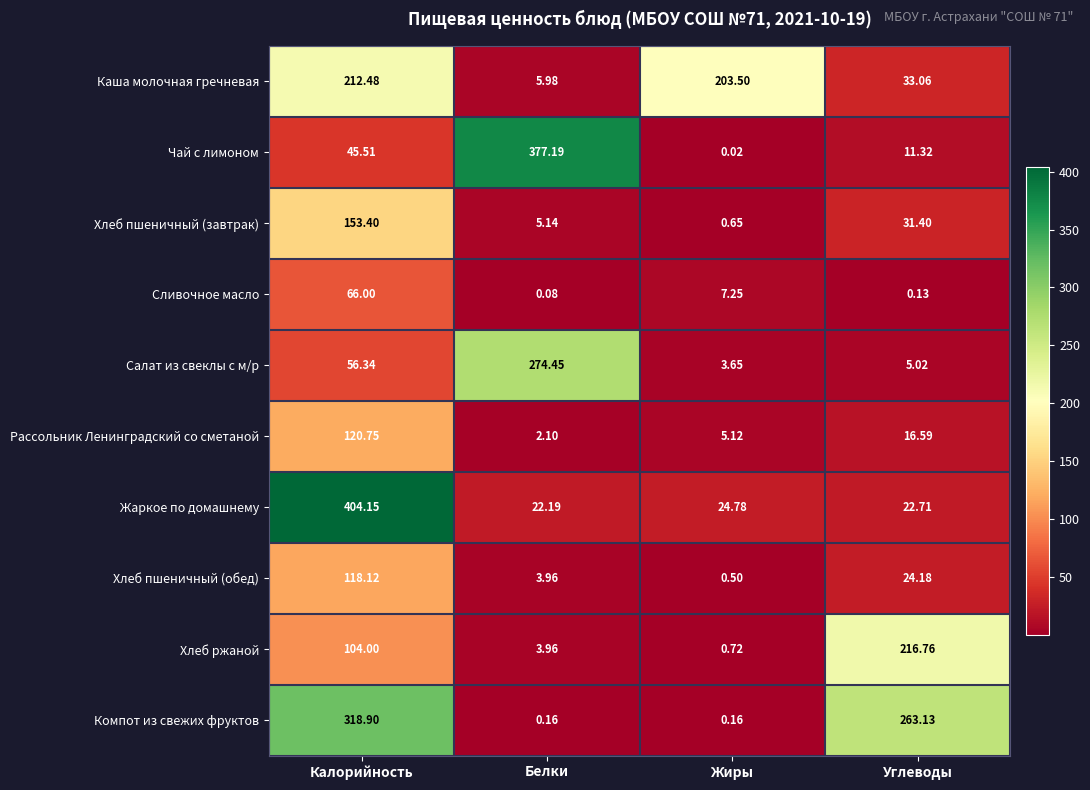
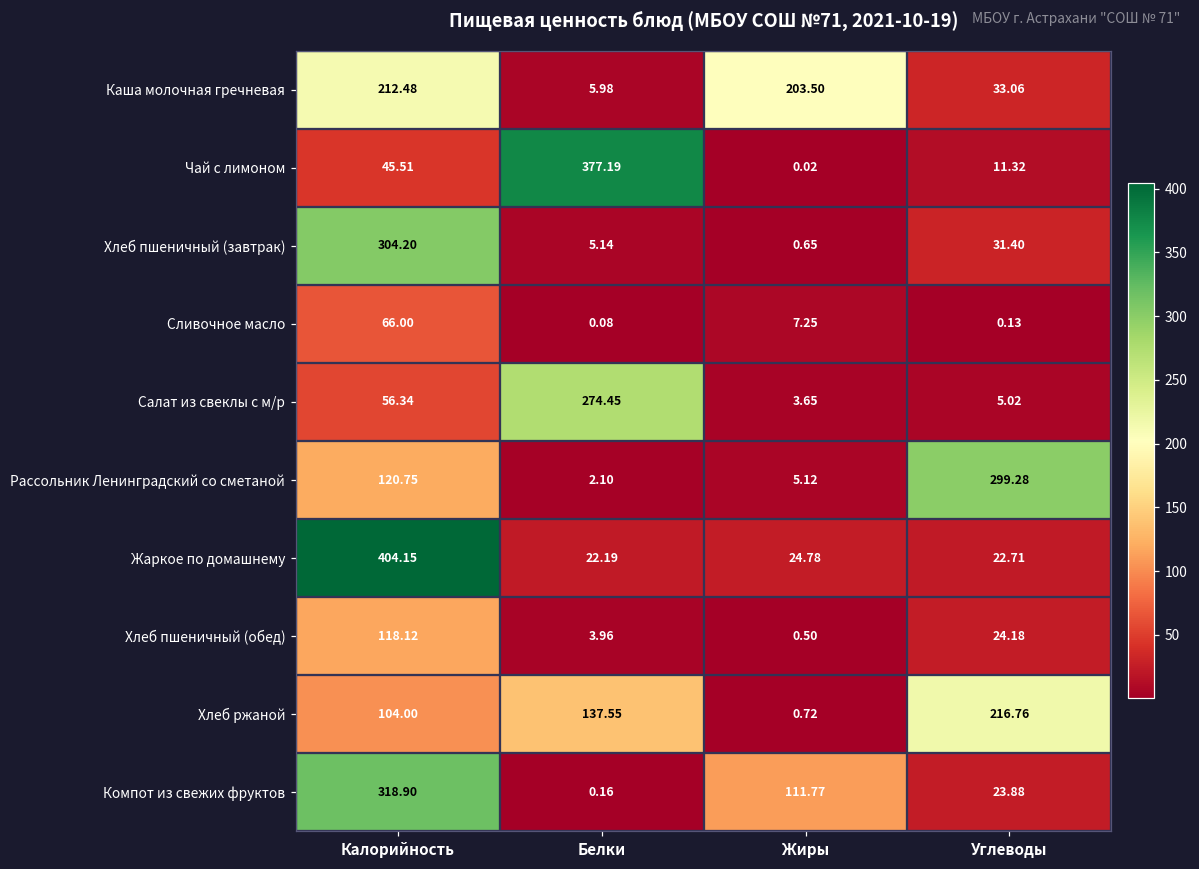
Хлеб пшеничный (завтрак), Калорийность: 153.40 -> 304.20
Рассольник Ленинградский со сметаной, Углеводы: 16.59 -> 299.28
Хлеб ржаной, Белки: 3.96 -> 137.55
Компот из свежих фруктов, Жиры: 0.16 -> 111.77
Компот из свежих фруктов, Углеводы: 263.13 -> 23.88
